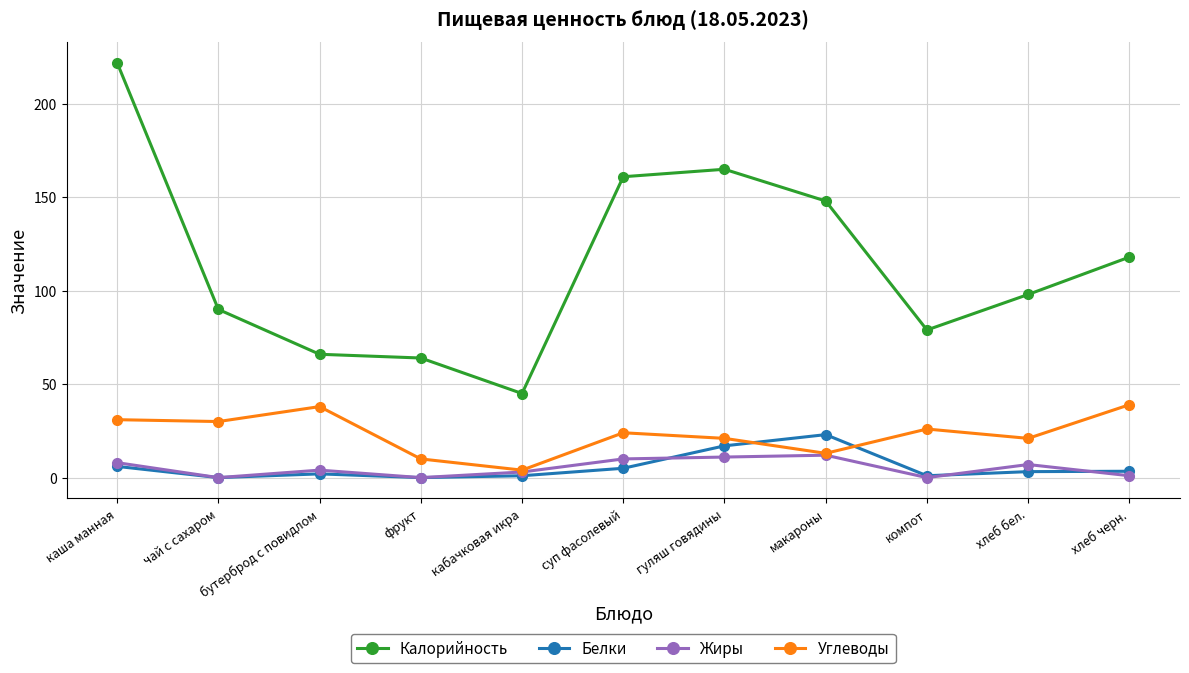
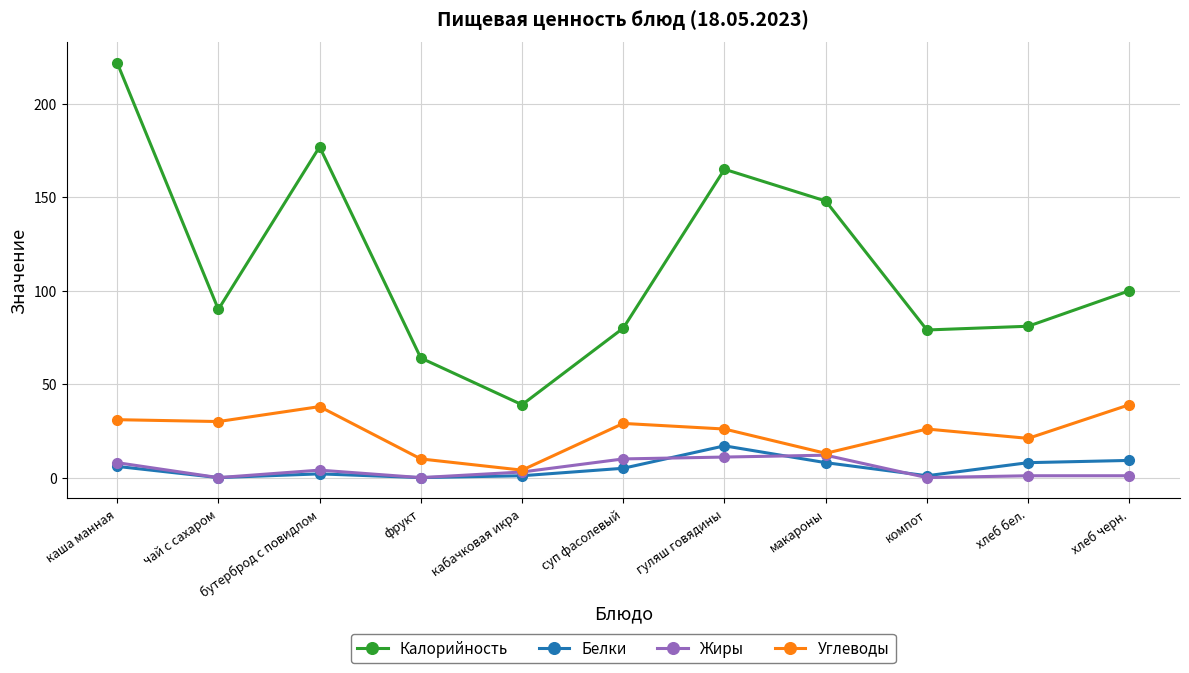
Калорийность, бутерброд с повидлом: 66 -> 177
Калорийность, кабачковая икра: 45 -> 39
Калорийность, суп фасолевый: 161 -> 80
Углеводы, суп фасолевый: 24 -> 29
Углеводы, гуляш говядины: 21 -> 26
Белки, макароны: 23 -> 8
Калорийность, хлеб бел.: 98 -> 81
Белки, хлеб бел.: 3 -> 8
Жиры, хлеб бел.: 7 -> 1
Калорийность, хлеб черн.: 118 -> 100
Белки, хлеб черн.: 3 -> 9
